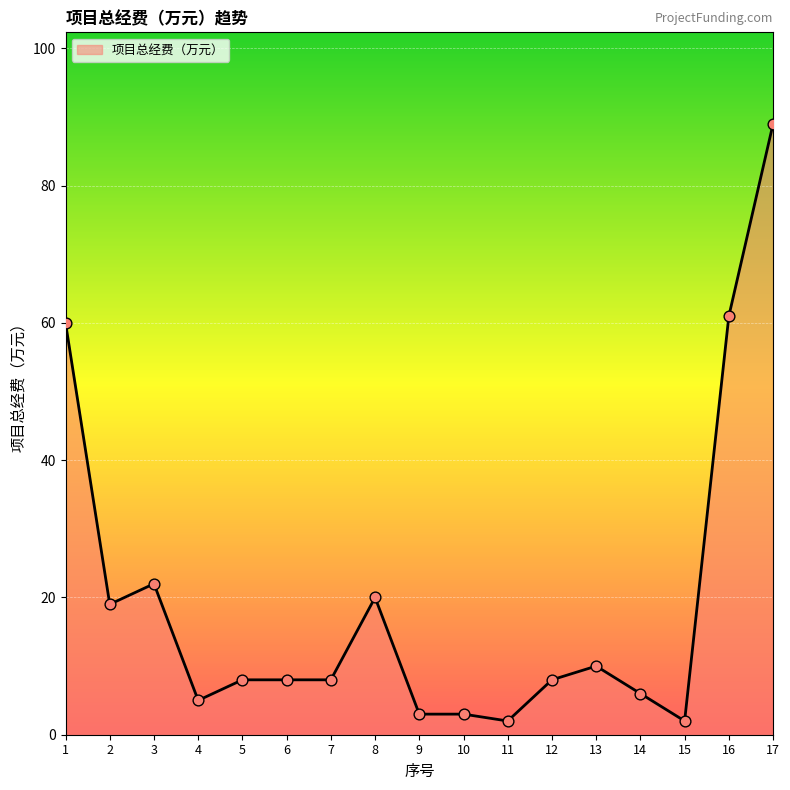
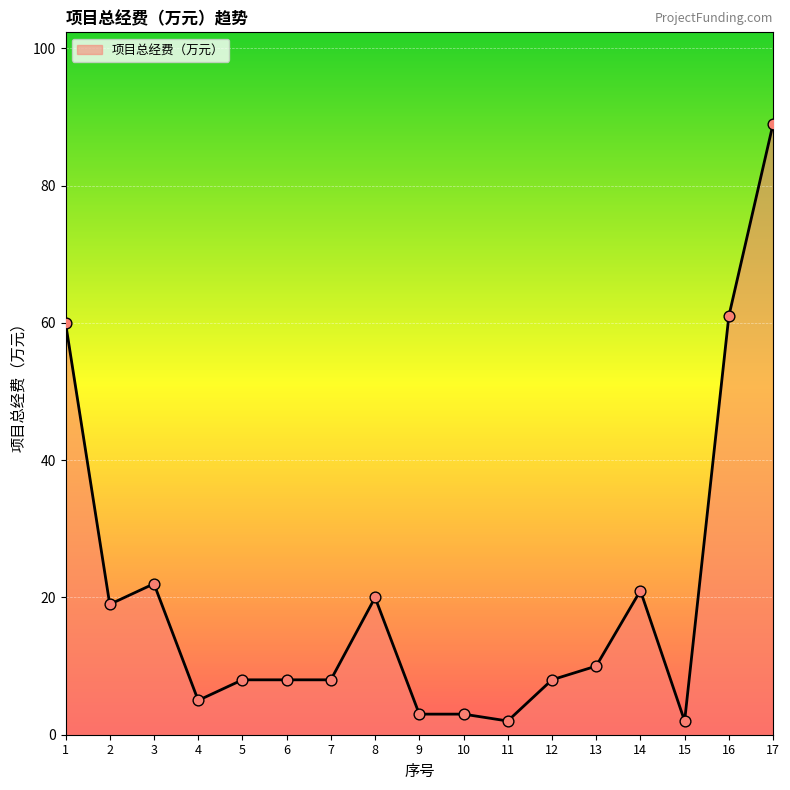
14: 6 -> 21
